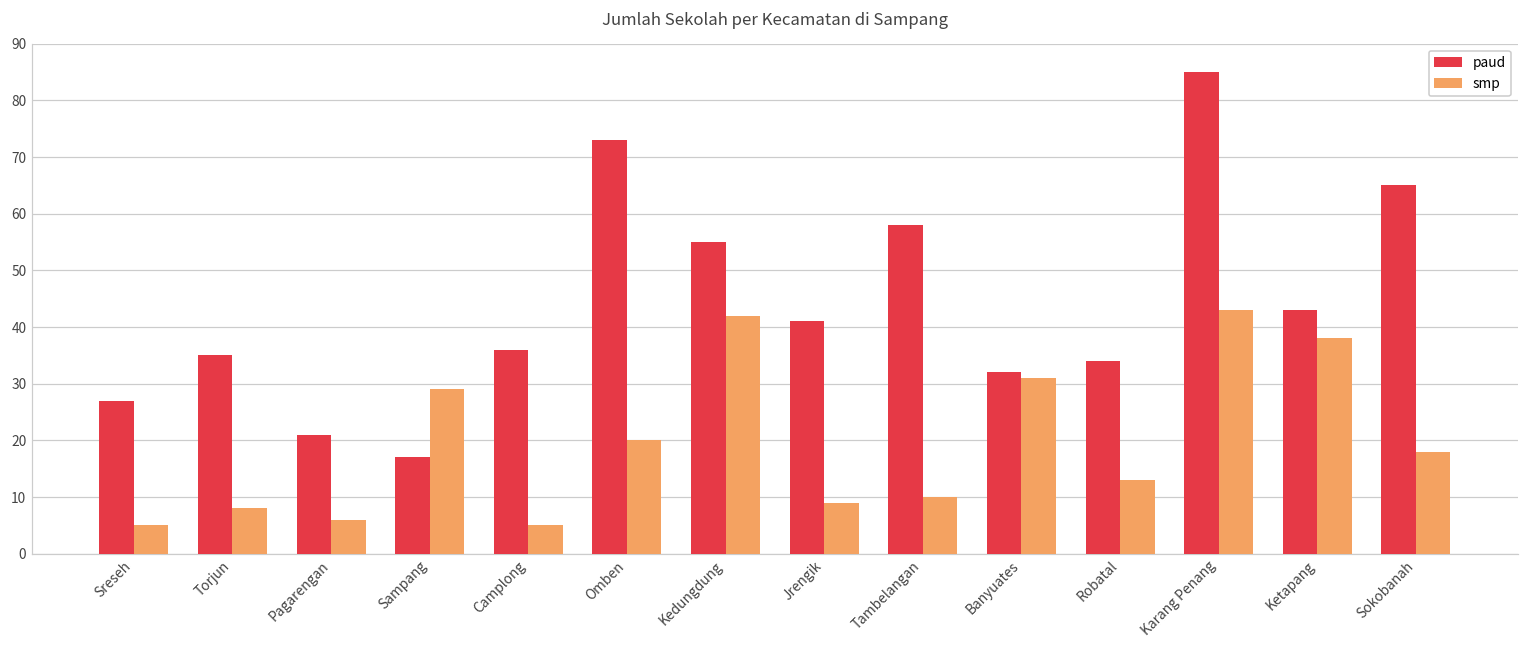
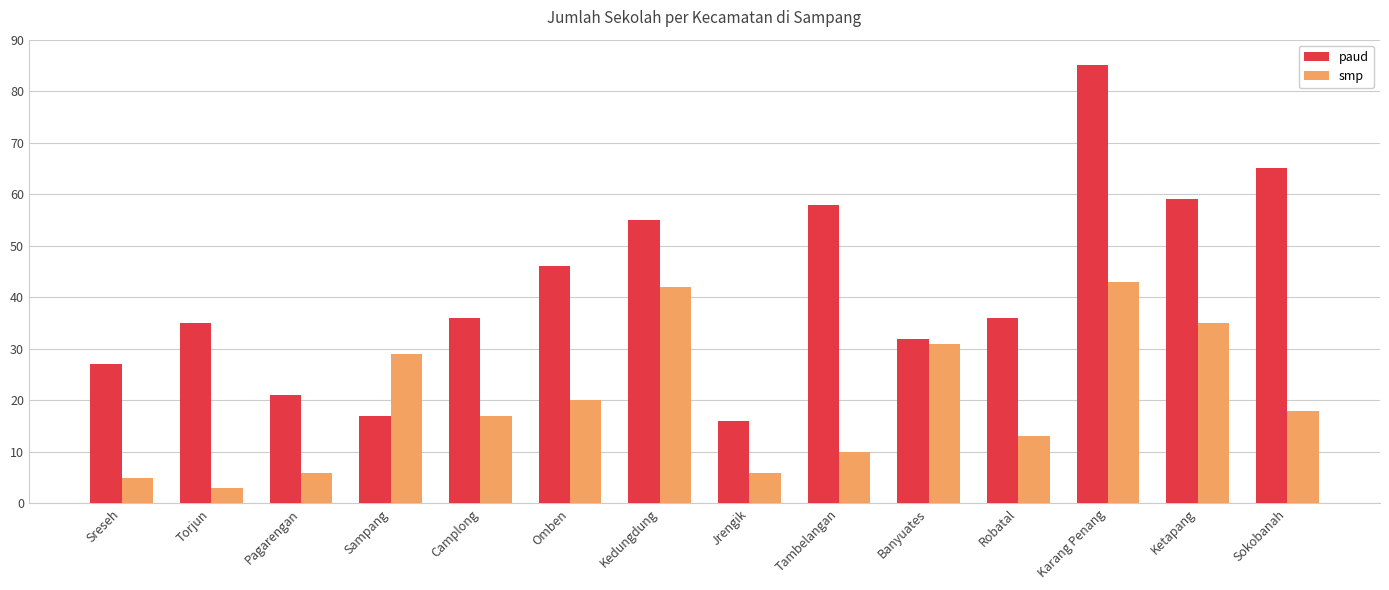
smp, Torjun: 8 -> 3
smp, Camplong: 5 -> 17
paud, Omben: 73 -> 46
paud, Jrengik: 41 -> 16
smp, Jrengik: 9 -> 6
paud, Robatal: 34 -> 36
paud, Ketapang: 43 -> 59
smp, Ketapang: 38 -> 35
